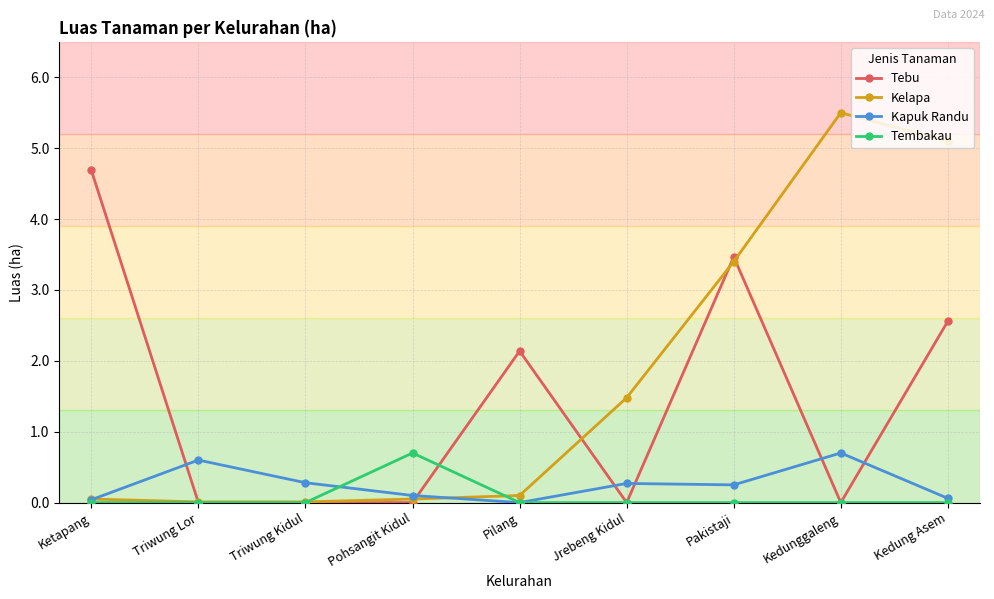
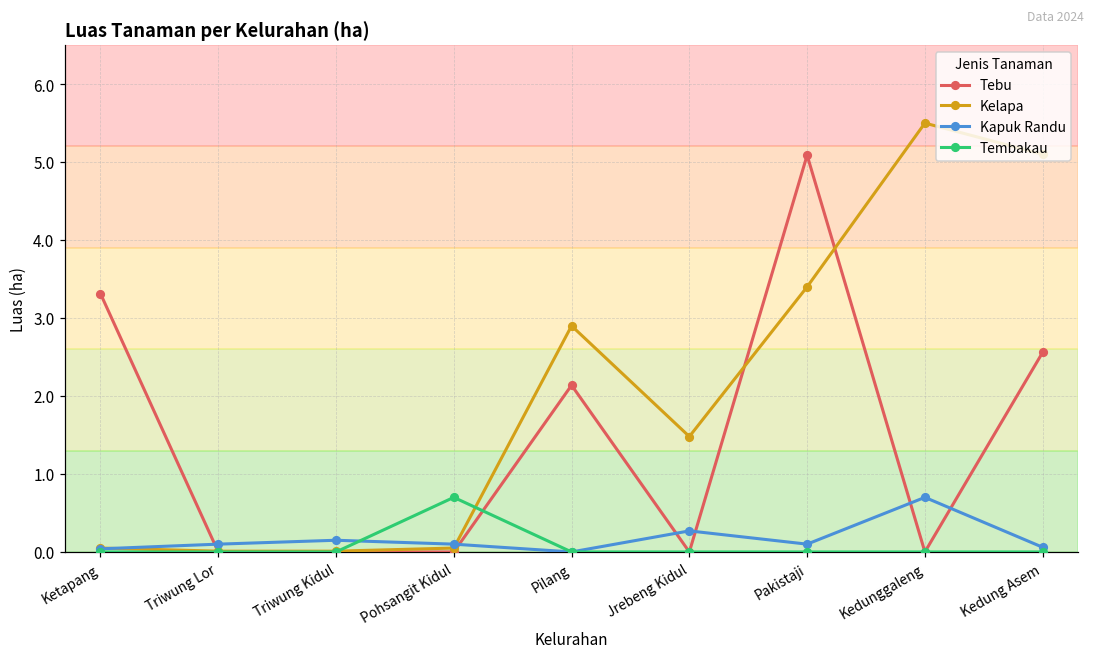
Tebu, Ketapang: 4.7 -> 3.3
Kapuk Randu, Triwung Lor: 0.6 -> 0.1
Kapuk Randu, Triwung Kidul: 0.3 -> 0.2
Kelapa, Pilang: 0.1 -> 2.9
Tebu, Pakistaji: 3.5 -> 5.1
Kapuk Randu, Pakistaji: 0.3 -> 0.1
